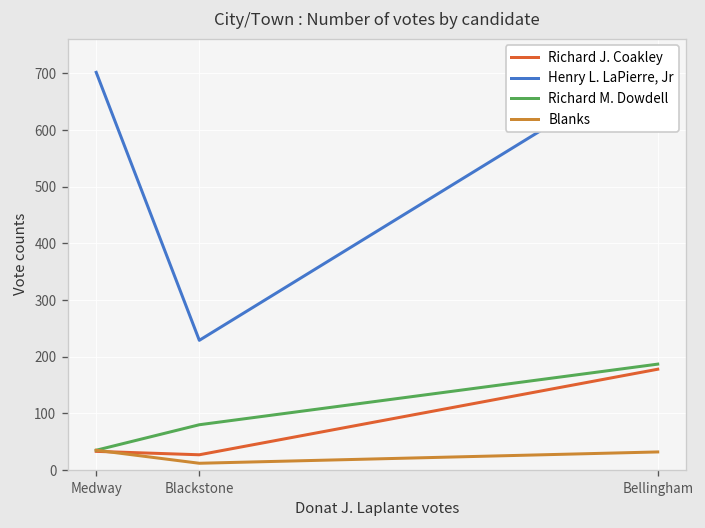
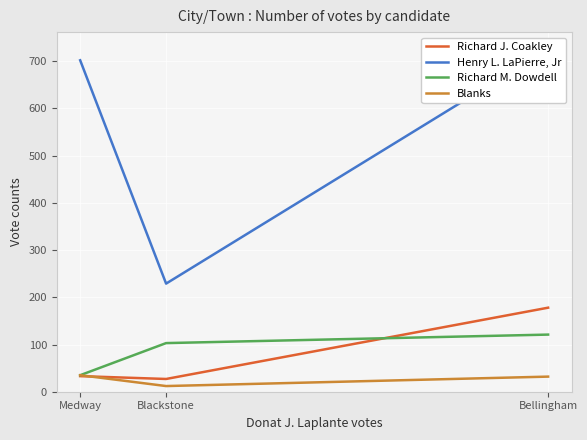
Richard M. Dowdell, Blackstone: 80 -> 100
Richard M. Dowdell, Bellingham: 190 -> 120
